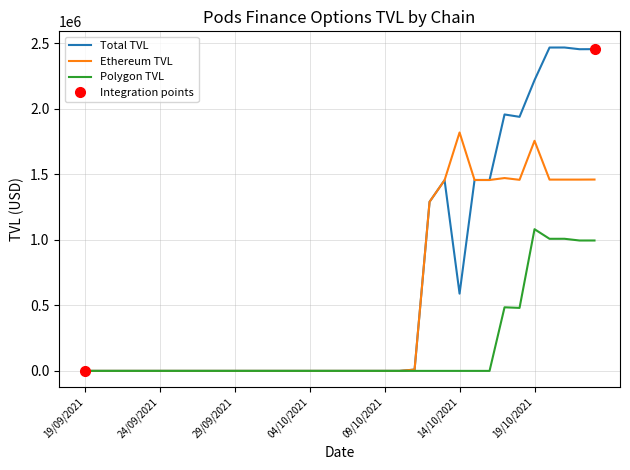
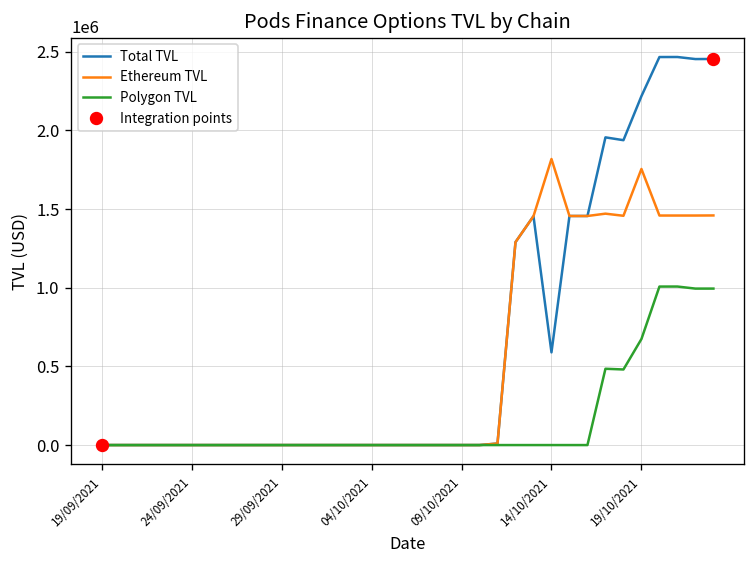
Polygon TVL, 19/10/2021: 1080000 -> 670000
